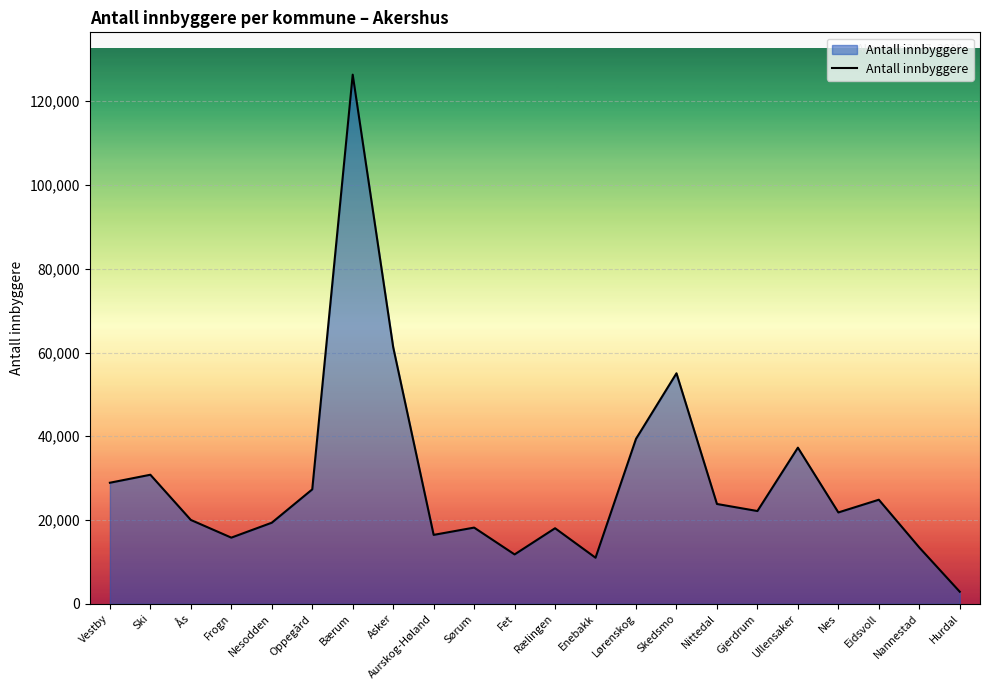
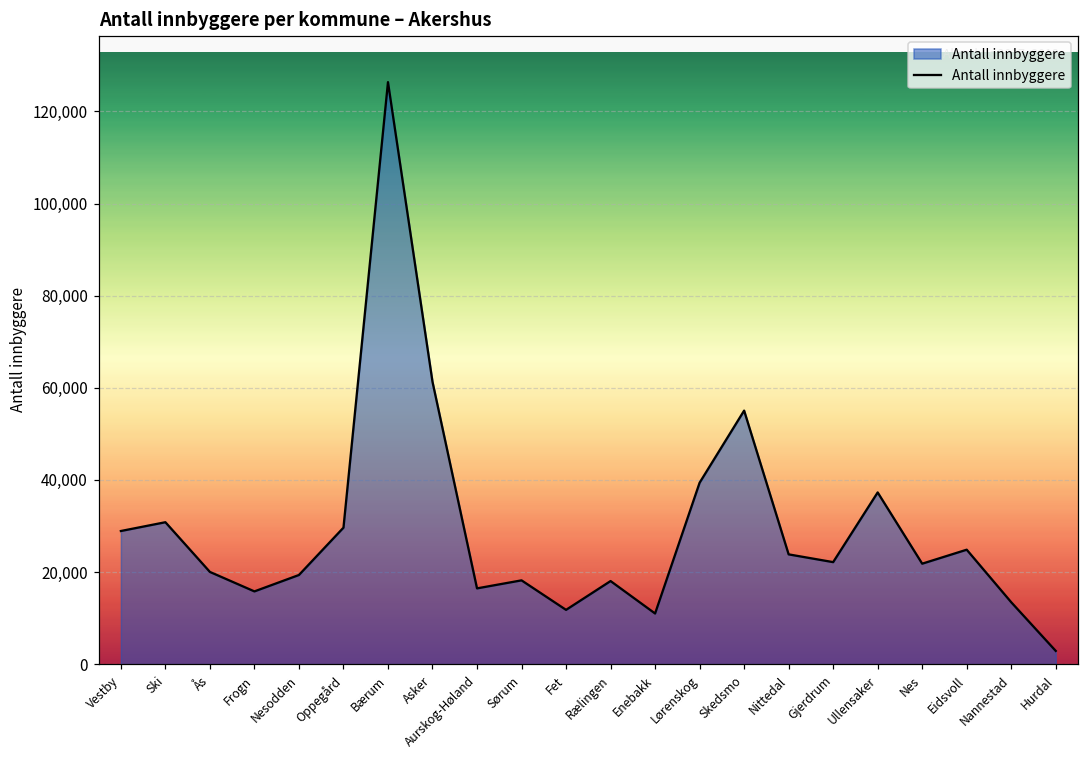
Oppegård: 27,000 -> 30,000
